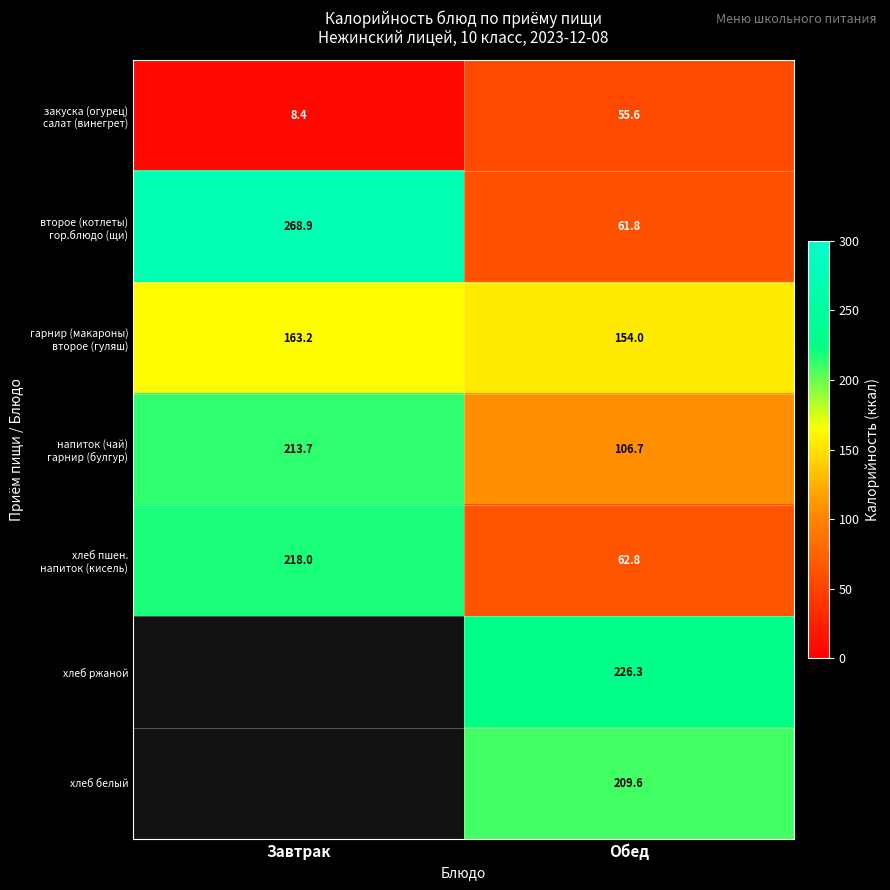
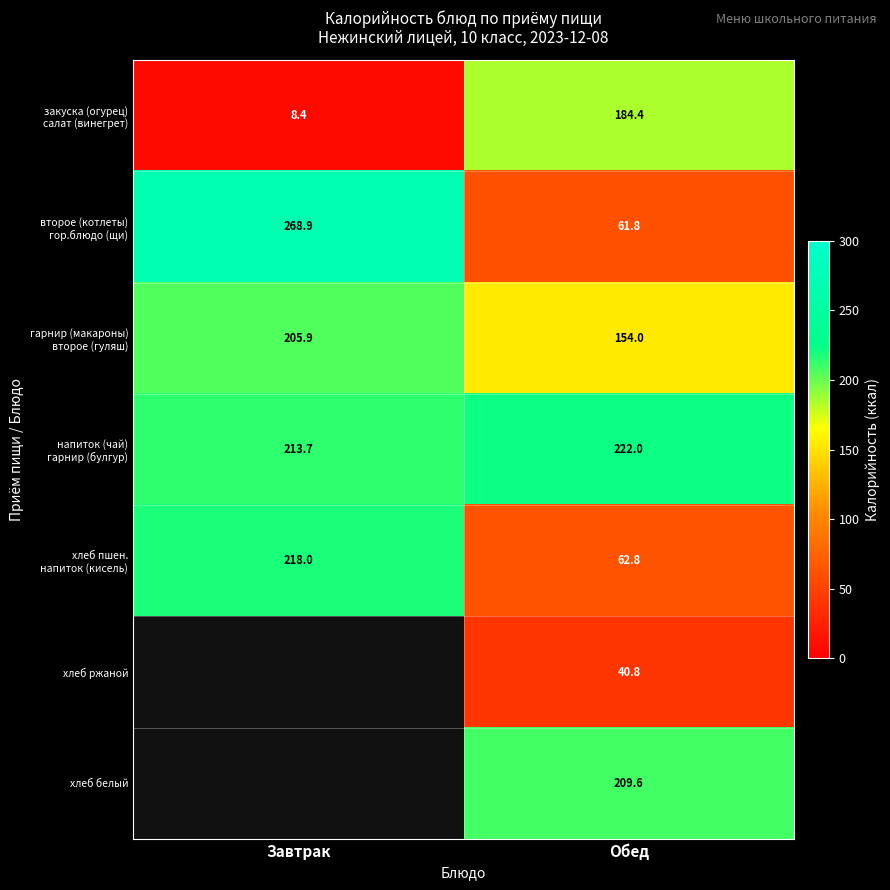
закуска (огурец) салат (винегрет), Обед: 55.6 -> 184.4
гарнир (макароны) второе (гуляш), Завтрак: 163.2 -> 205.9
напиток (чай) гарнир (булгур), Обед: 106.7 -> 222.0
хлеб ржаной, Обед: 226.3 -> 40.8
